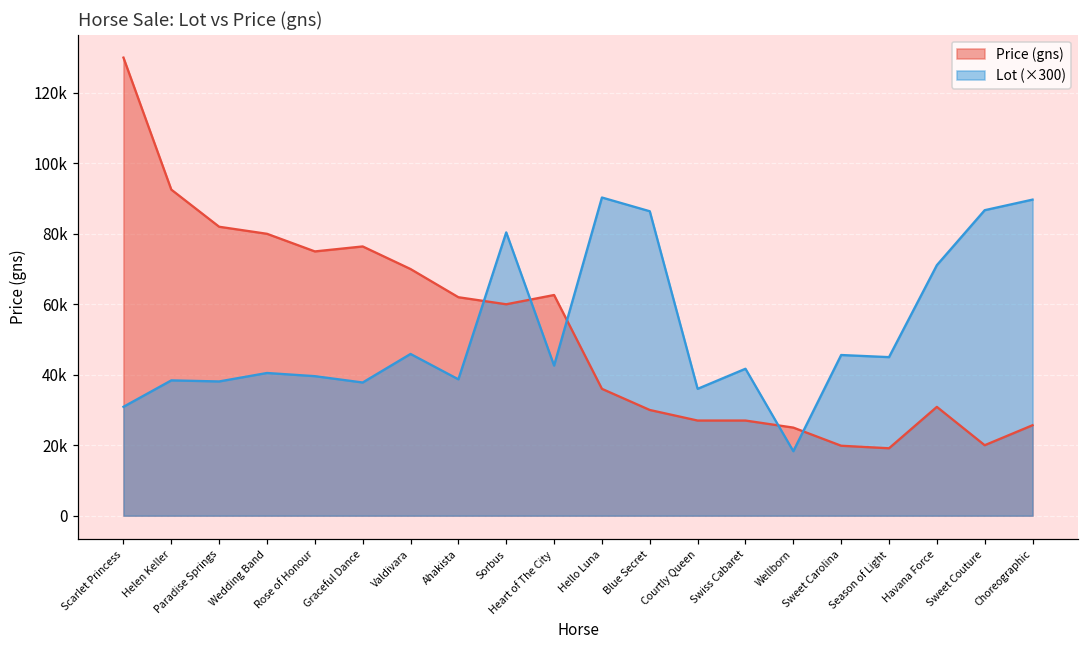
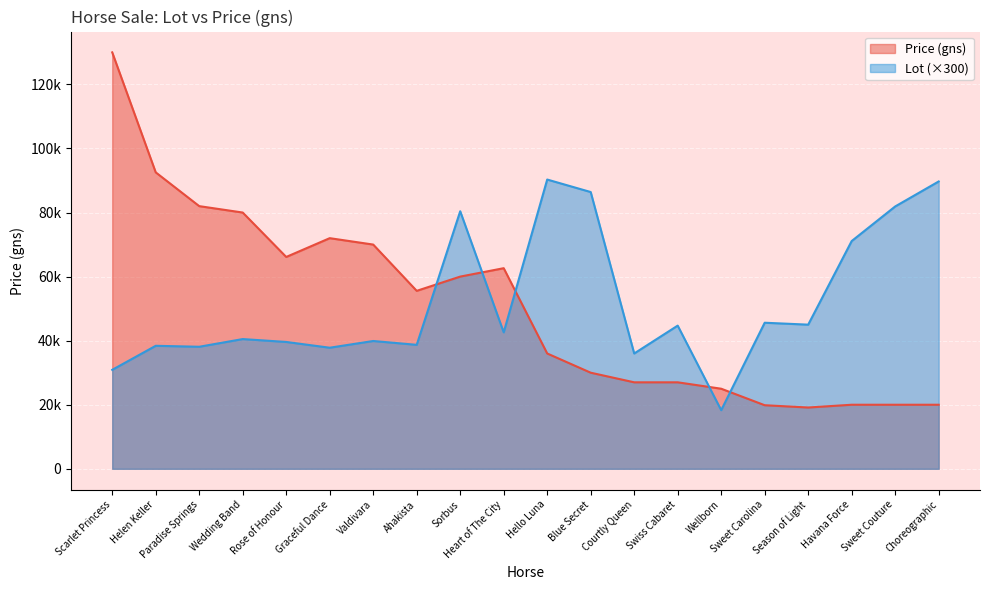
Price (gns), Rose of Honour: 75000 -> 66000
Price (gns), Graceful Dance: 76000 -> 72000
Lot (×300), Valdivara: 46000 -> 40000
Price (gns), Ahakista: 62000 -> 56000
Lot (×300), Swiss Cabaret: 42000 -> 45000
Price (gns), Havana Force: 31000 -> 20000
Lot (×300), Sweet Couture: 87000 -> 82000
Price (gns), Choreographic: 26000 -> 20000
